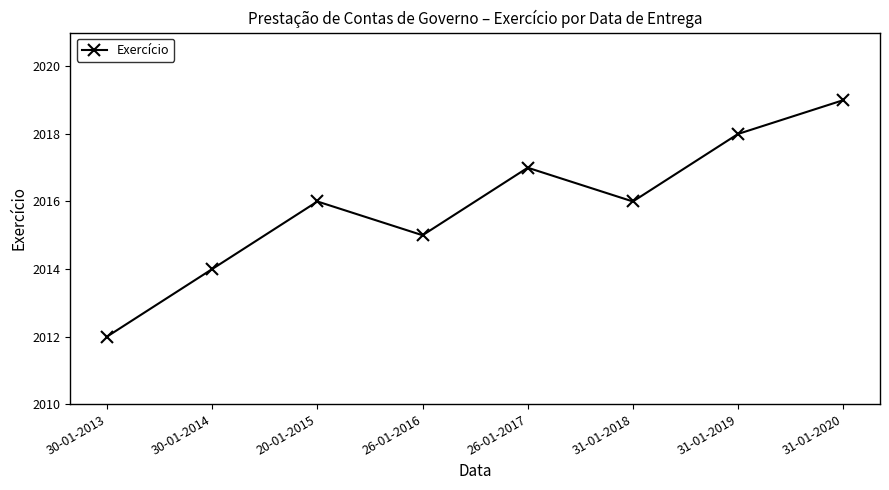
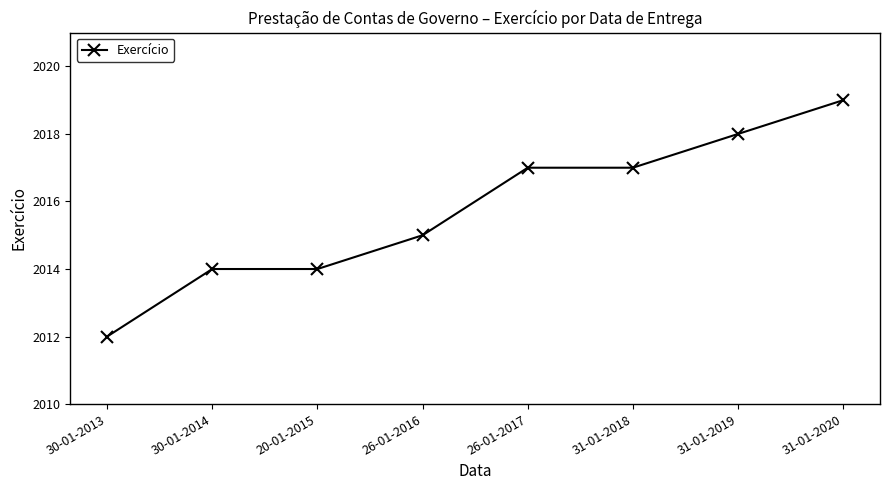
20-01-2015: 2016 -> 2014
31-01-2018: 2016 -> 2017
